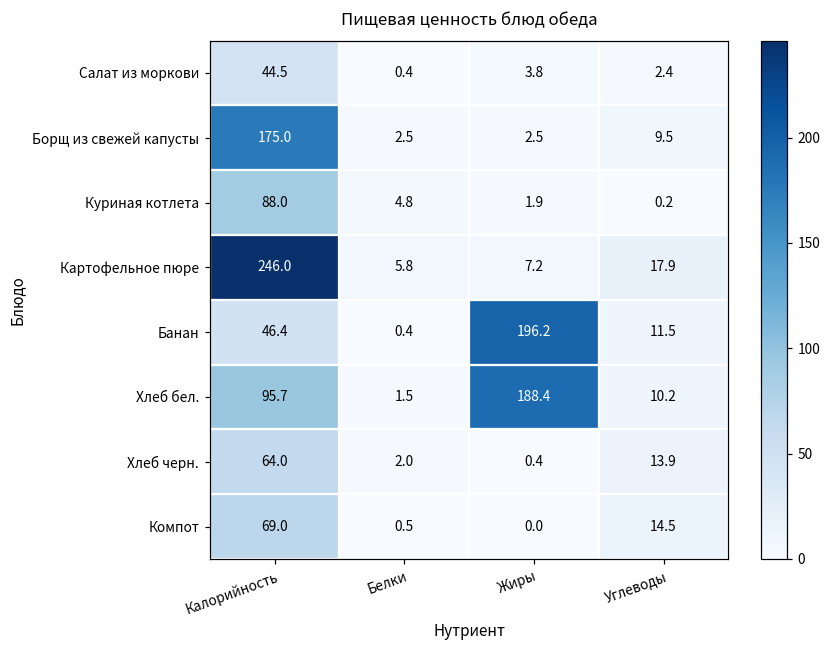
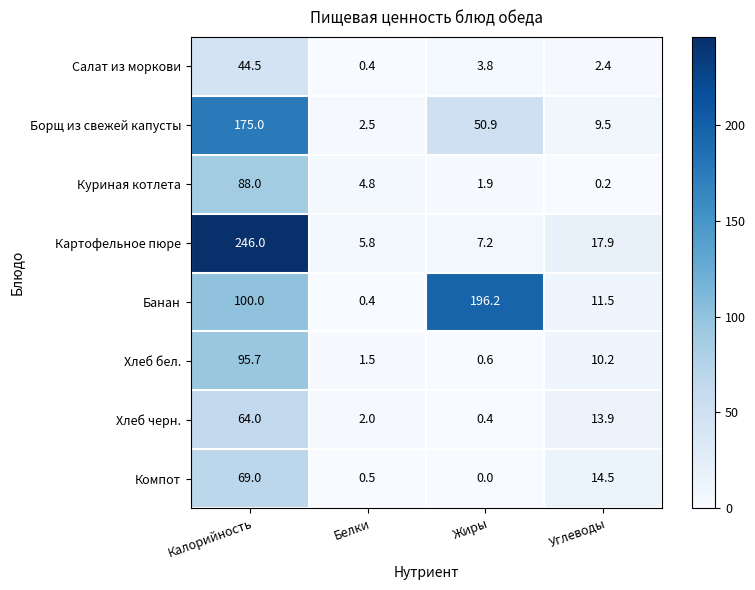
Борщ из свежей капусты, Жиры: 2.5 -> 50.9
Банан, Калорийность: 46.4 -> 100.0
Хлеб бел., Жиры: 188.4 -> 0.6
